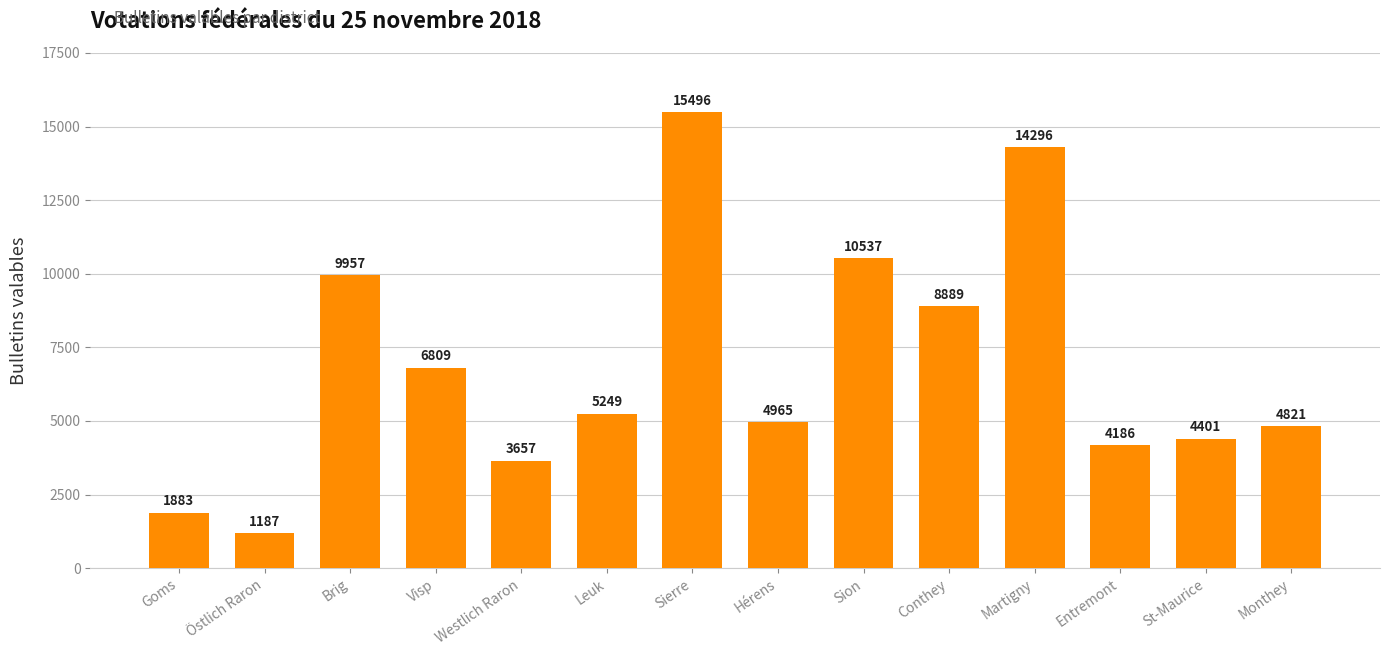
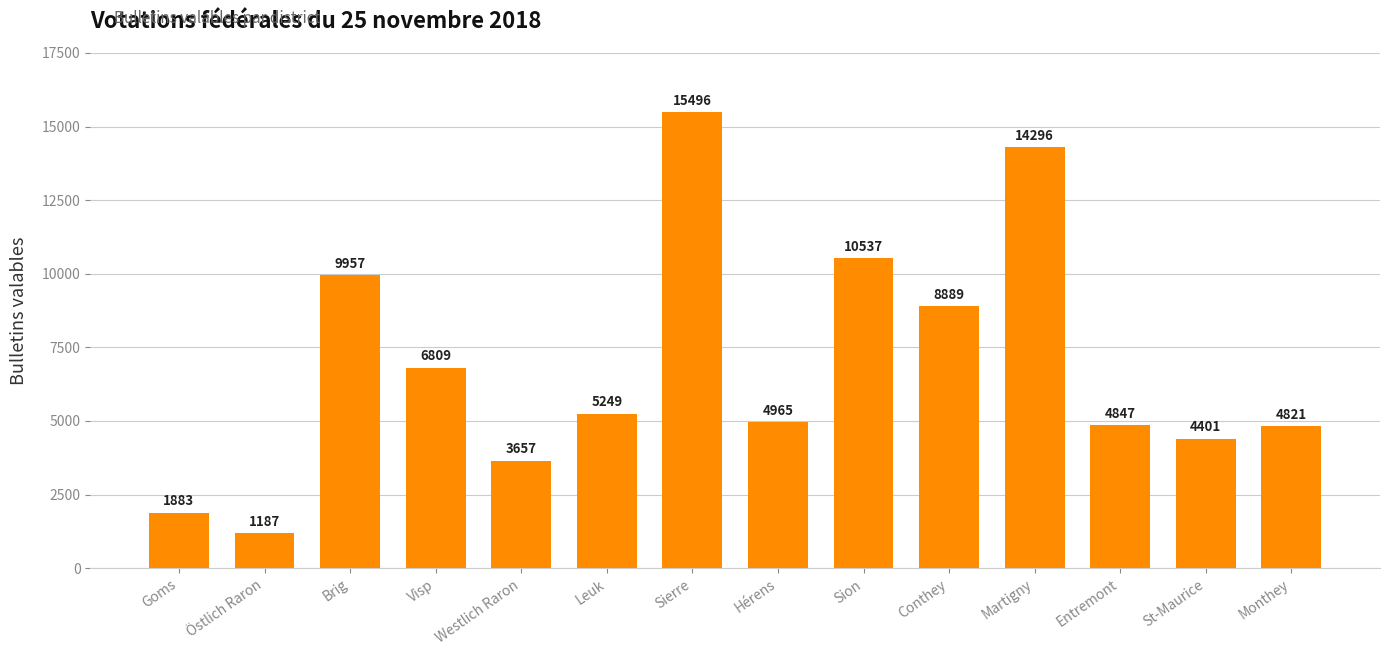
Entremont: 4186 -> 4847
